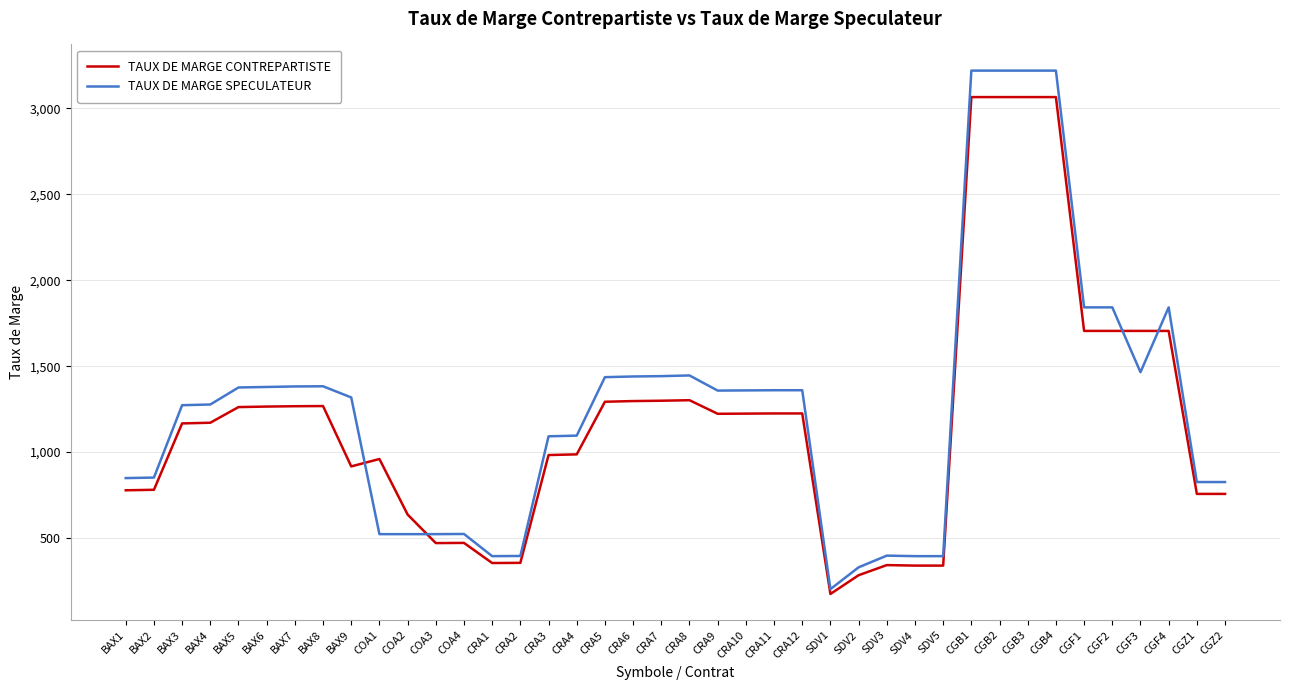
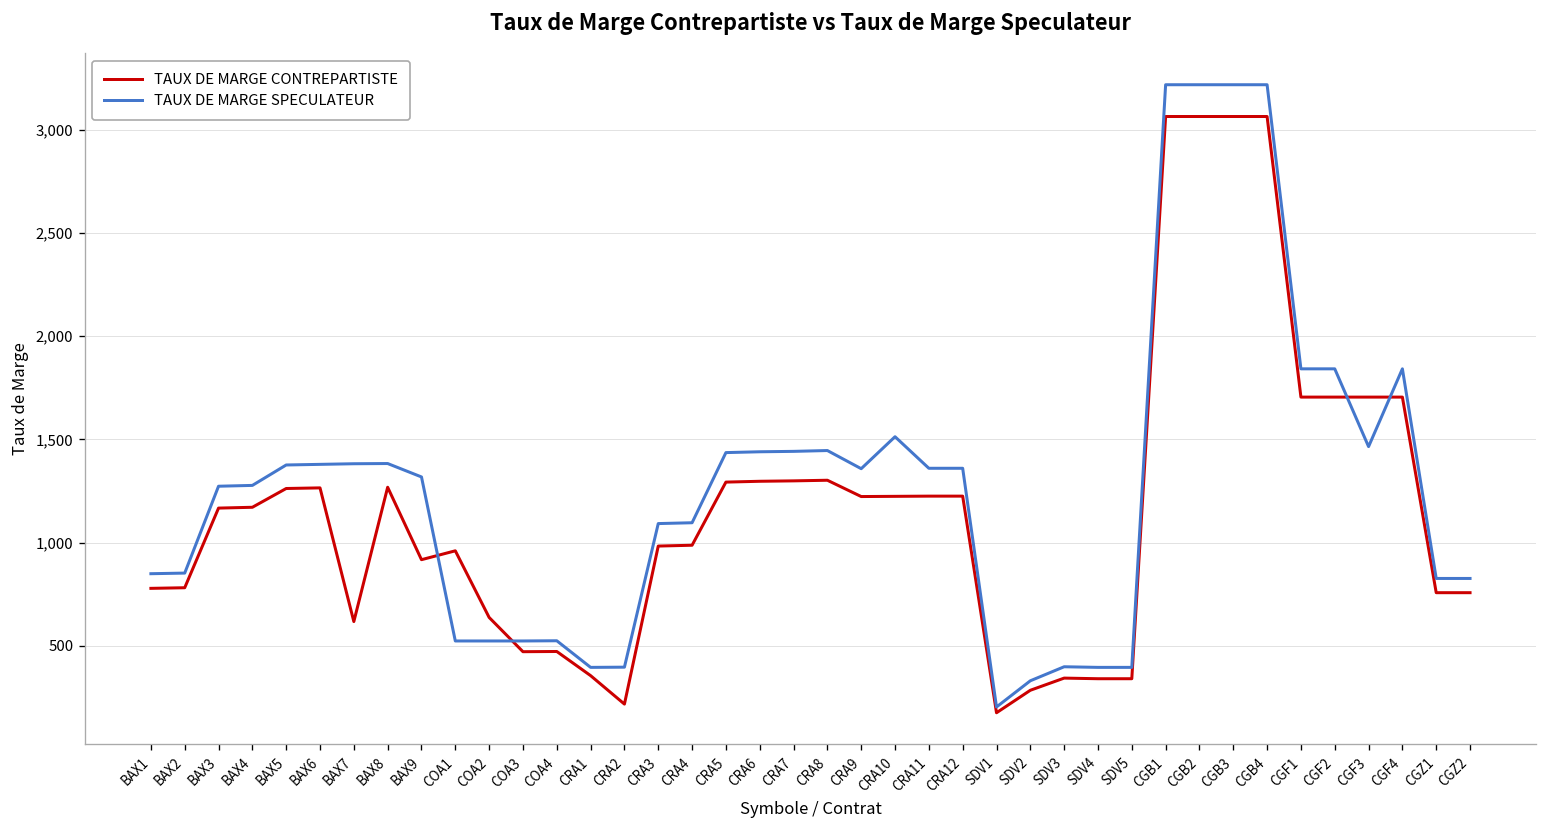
TAUX DE MARGE CONTREPARTISTE, BAX7: 1,270 -> 620
TAUX DE MARGE CONTREPARTISTE, CRA2: 360 -> 220
TAUX DE MARGE SPECULATEUR, CRA10: 1,360 -> 1,510
